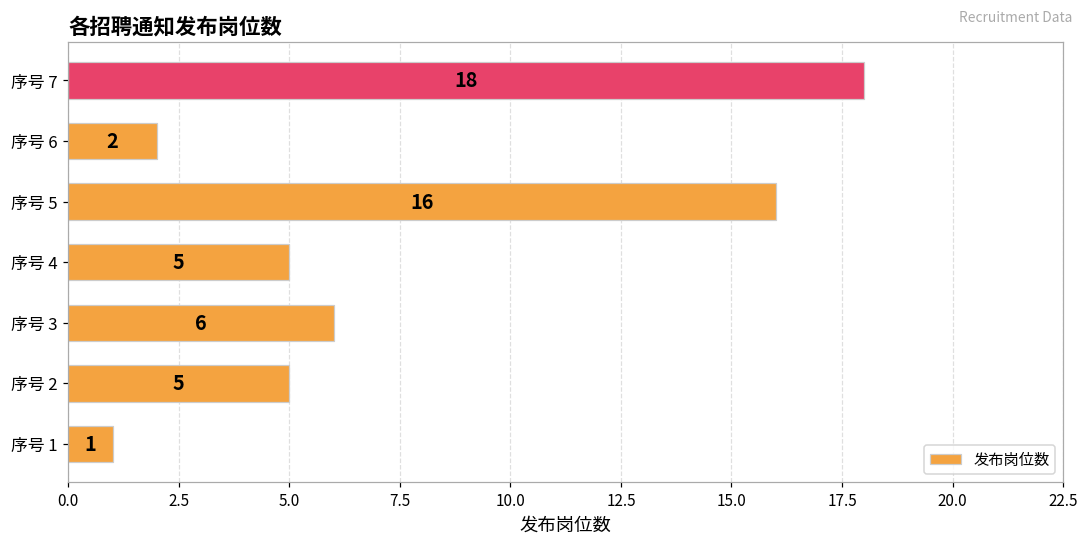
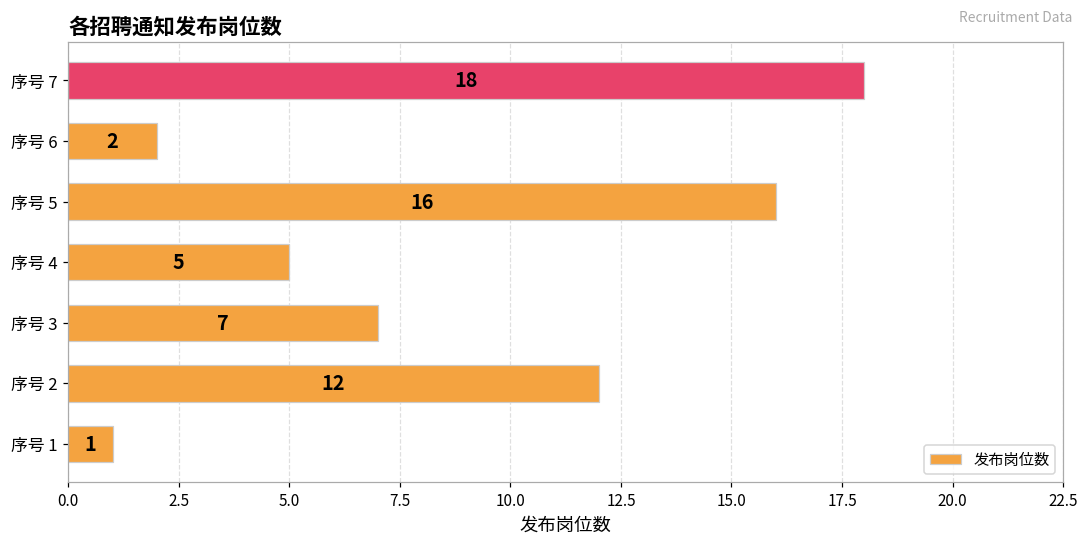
序号 3: 6 -> 7
序号 2: 5 -> 12
